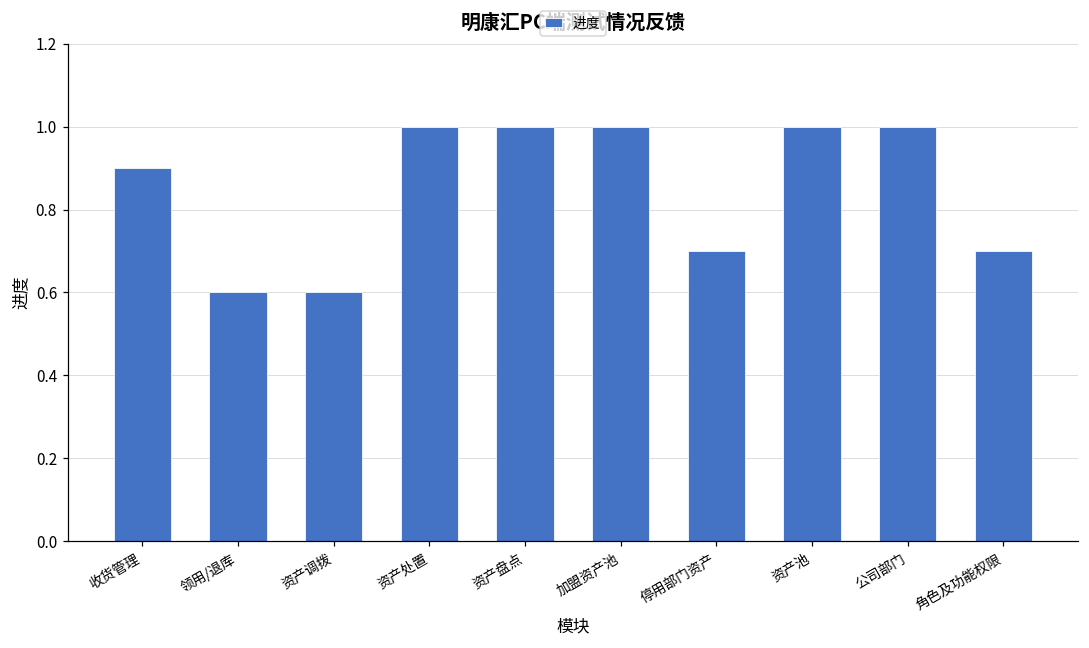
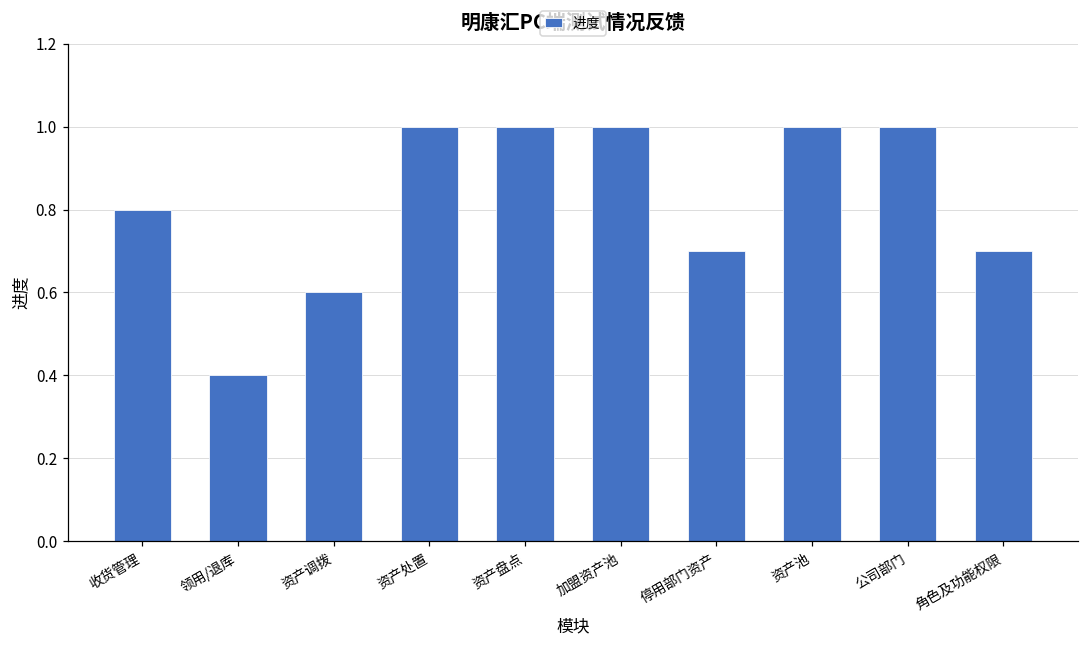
收货管理: 0.9 -> 0.8
领用/退库: 0.6 -> 0.4
